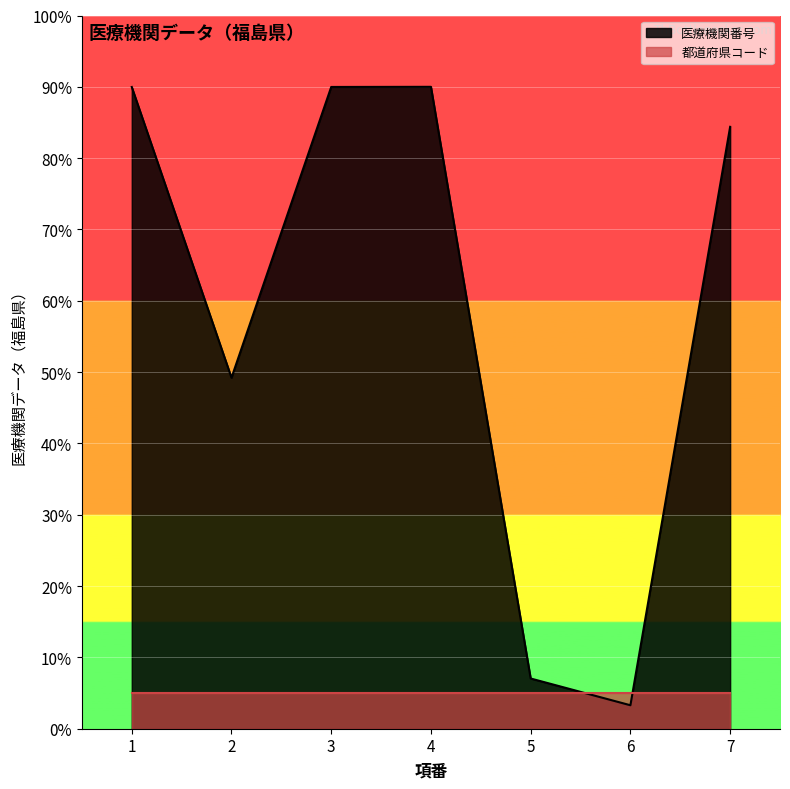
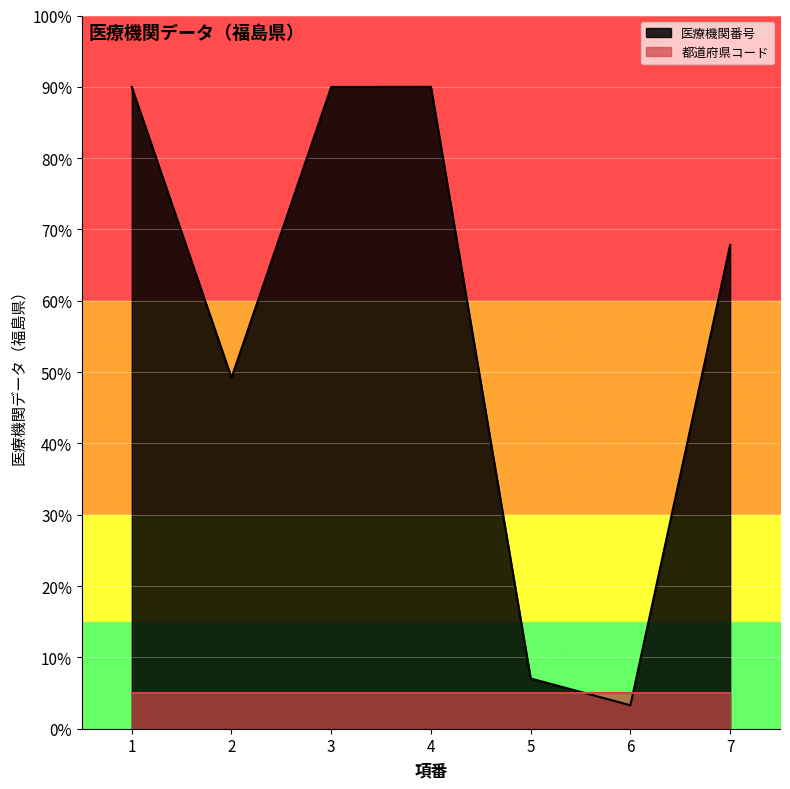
医療機関番号, 7: 84% -> 68%
